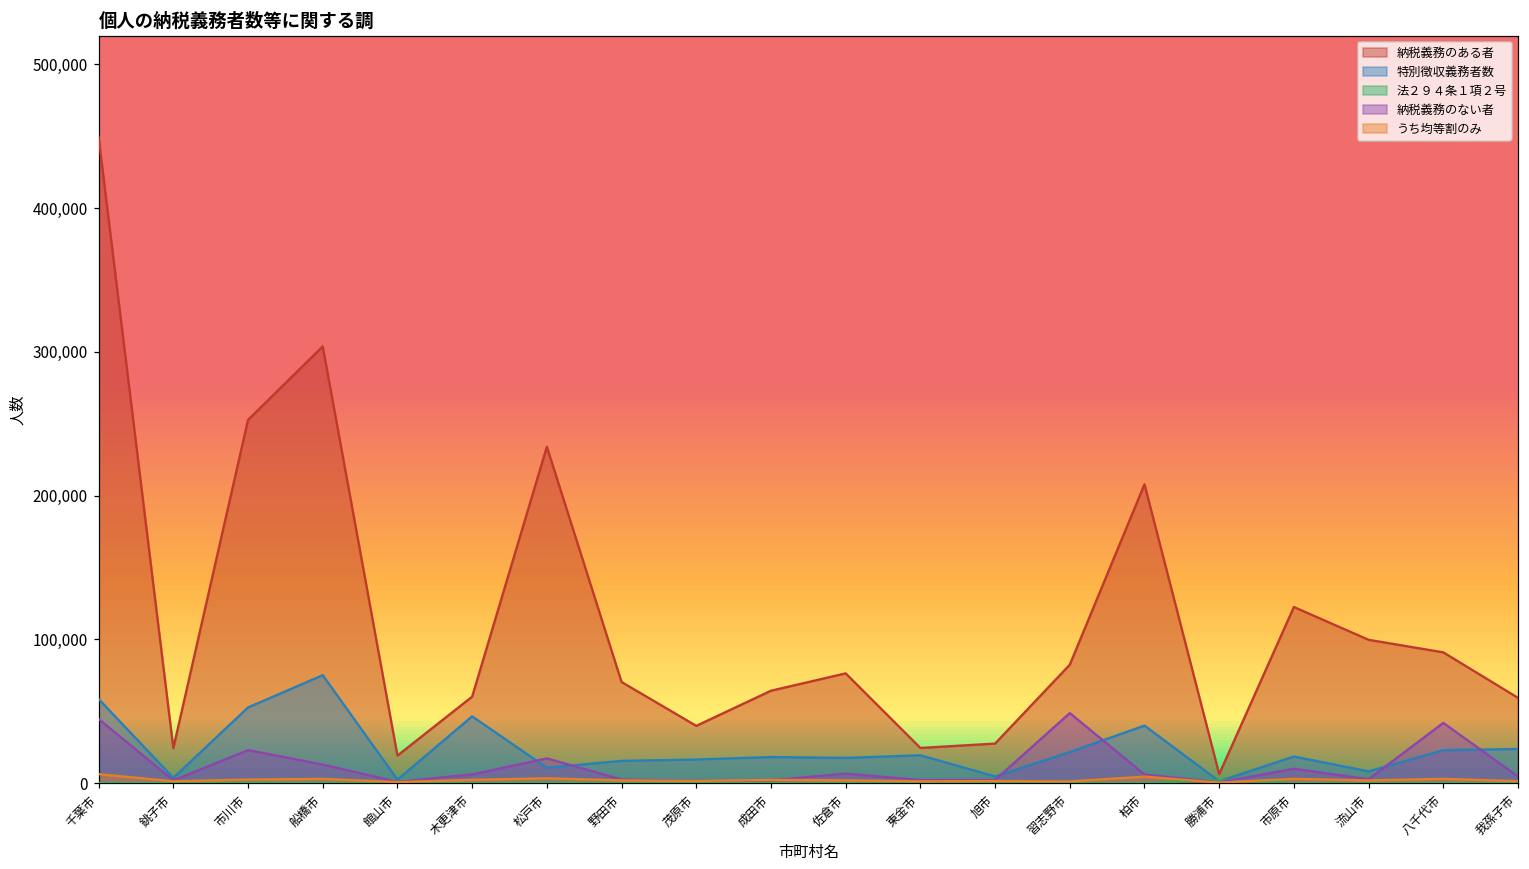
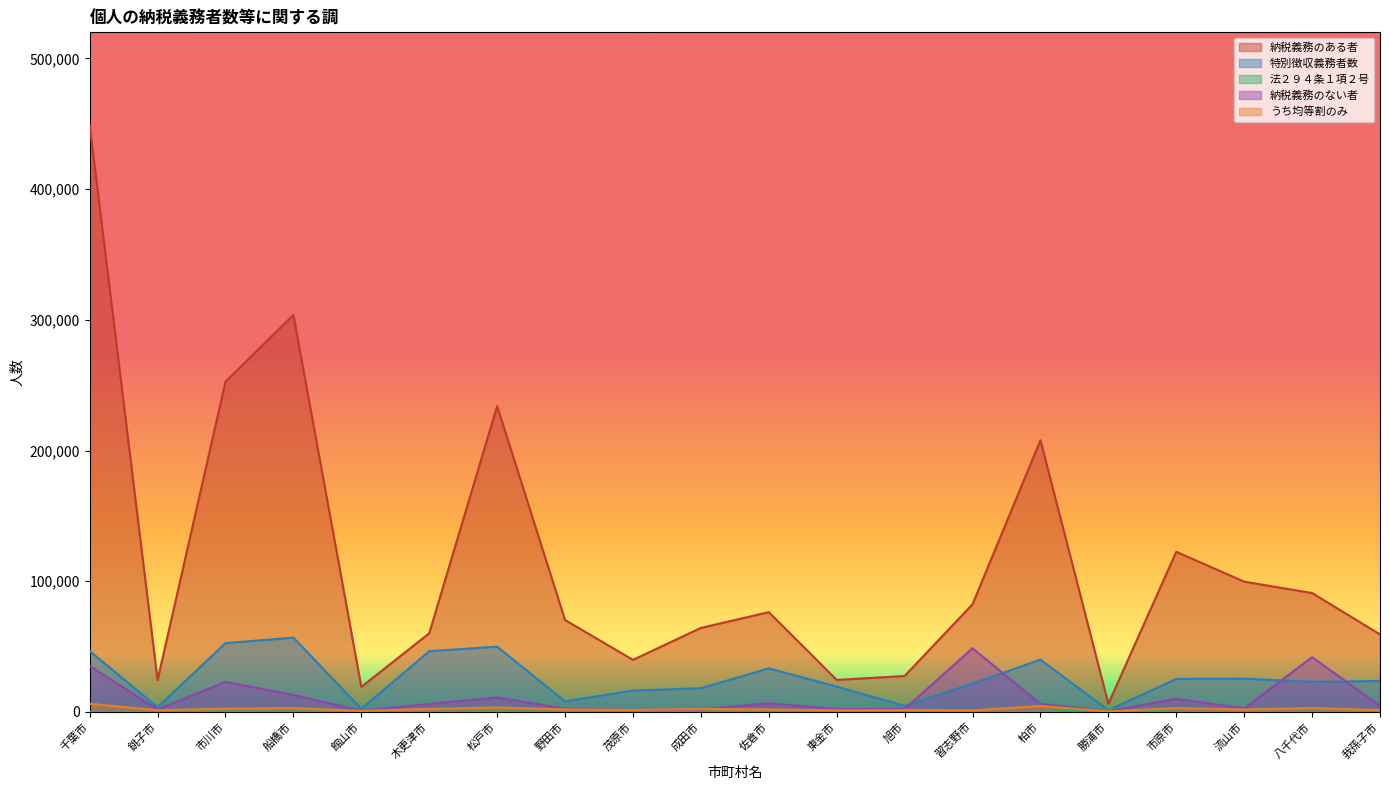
特別徴収義務者数, 千葉市: 59,000 -> 47,000
納税義務のない者, 千葉市: 45,000 -> 35,000
特別徴収義務者数, 船橋市: 75,000 -> 57,000
特別徴収義務者数, 松戸市: 11,000 -> 50,000
納税義務のない者, 松戸市: 17,000 -> 11,000
特別徴収義務者数, 野田市: 15,000 -> 8,000
特別徴収義務者数, 佐倉市: 18,000 -> 33,000
特別徴収義務者数, 市原市: 19,000 -> 25,000
特別徴収義務者数, 流山市: 8,000 -> 25,000
